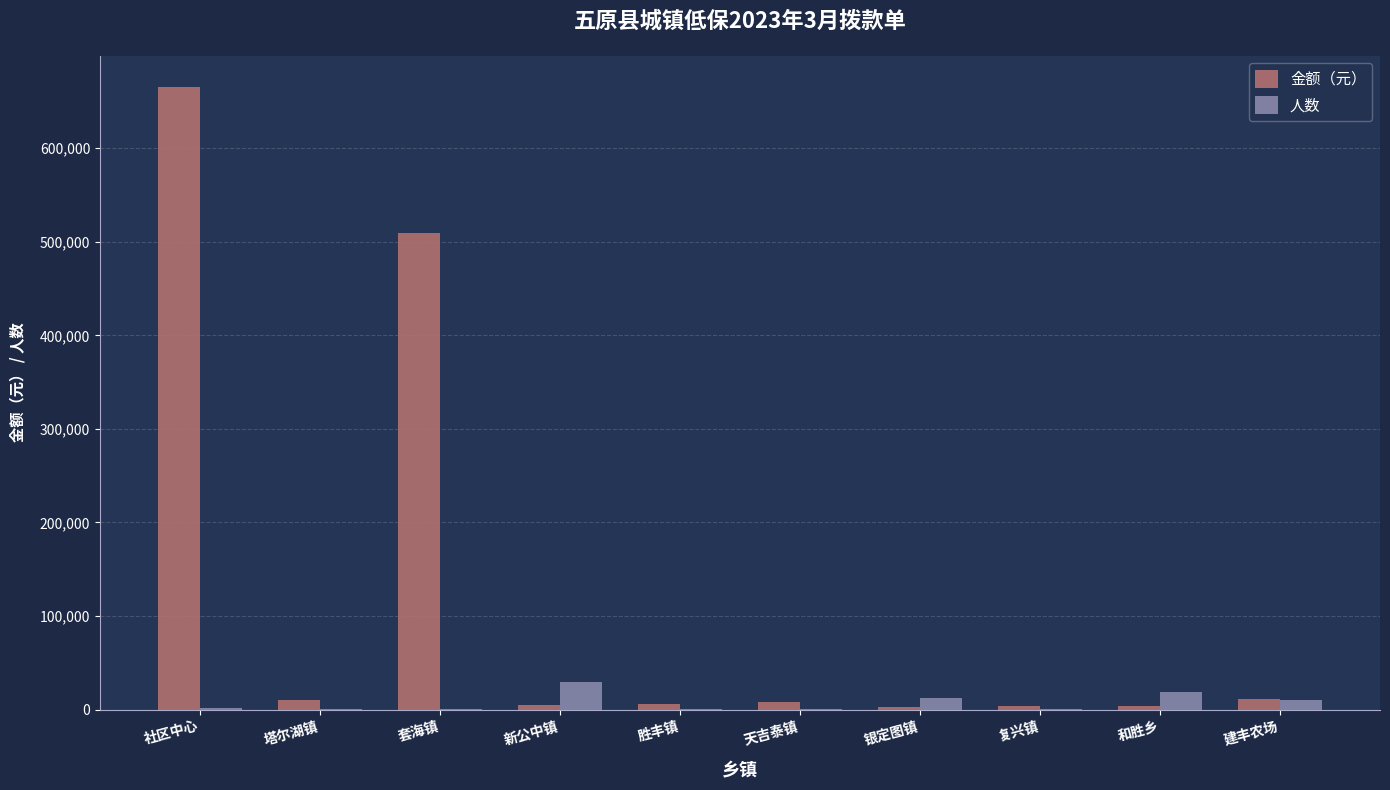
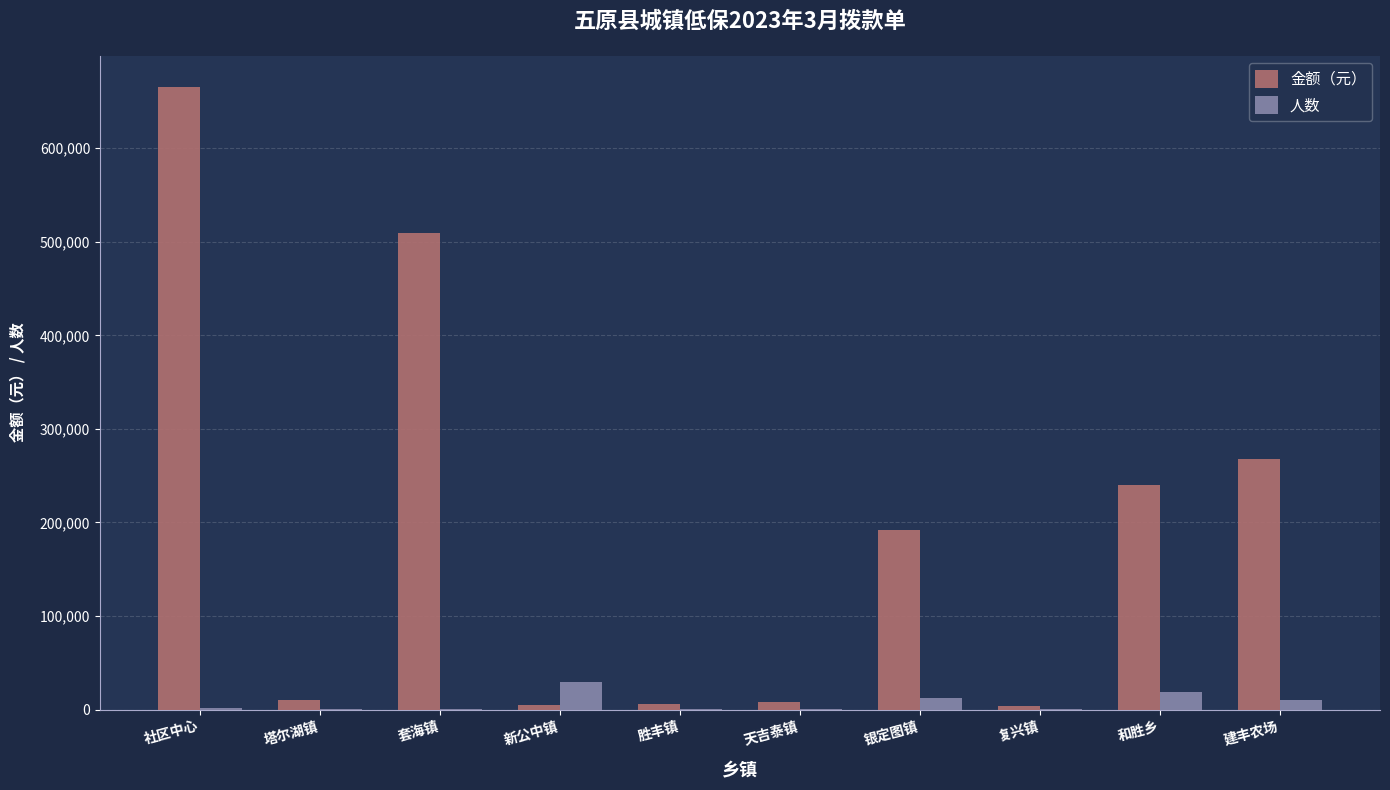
金额（元）, 银定图镇: 0 -> 190,000
金额（元）, 和胜乡: 0 -> 240,000
金额（元）, 建丰农场: 10,000 -> 270,000
